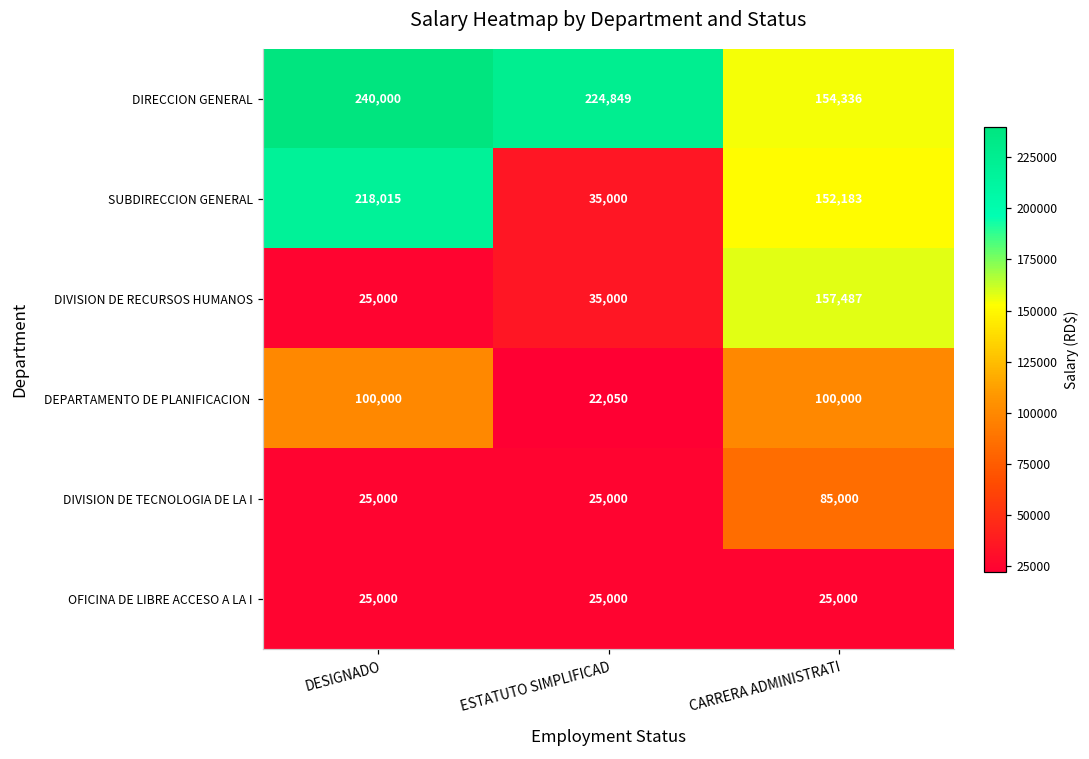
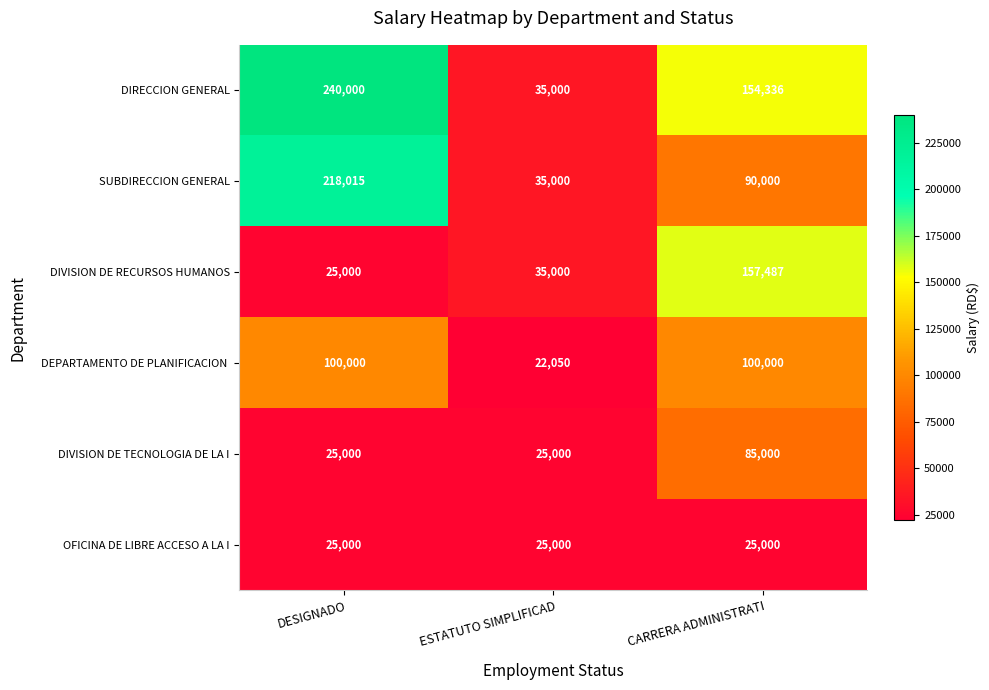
DIRECCION GENERAL, ESTATUTO SIMPLIFICAD: 224,849 -> 35,000
SUBDIRECCION GENERAL, CARRERA ADMINISTRATI: 152,183 -> 90,000
